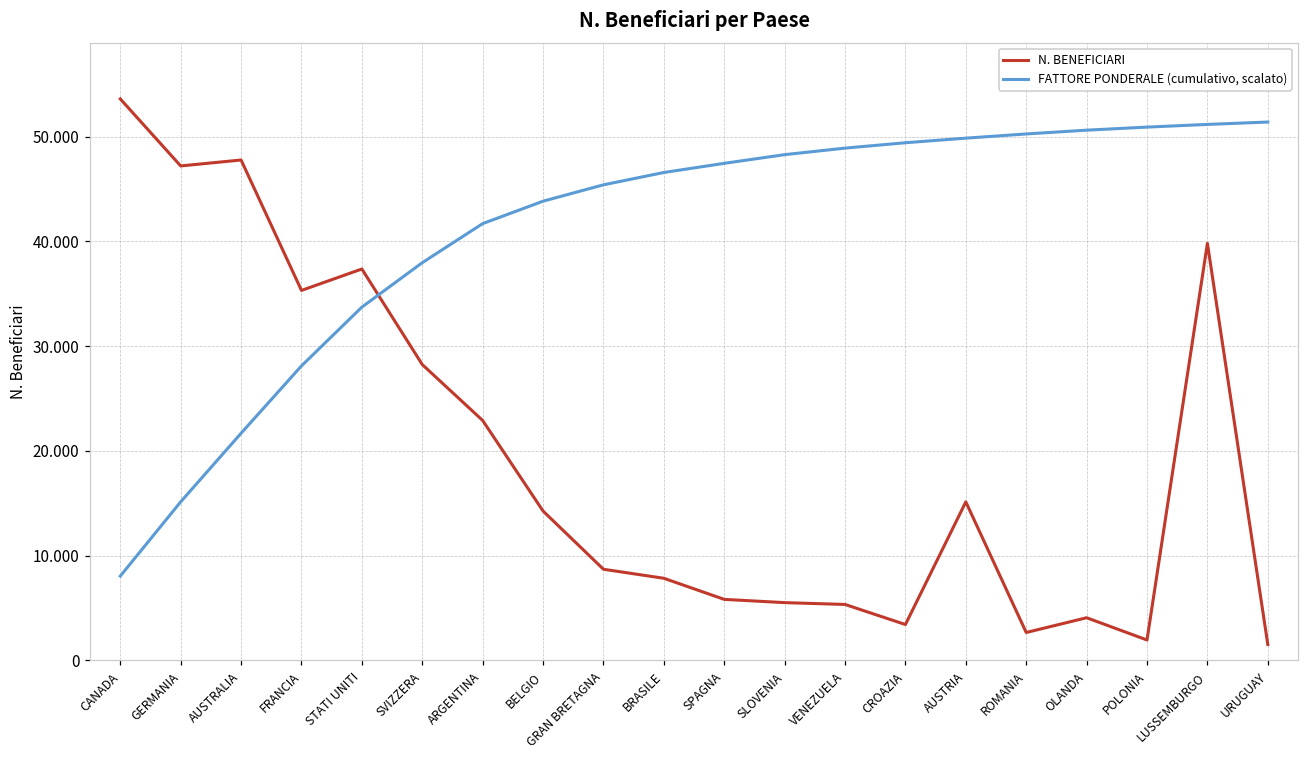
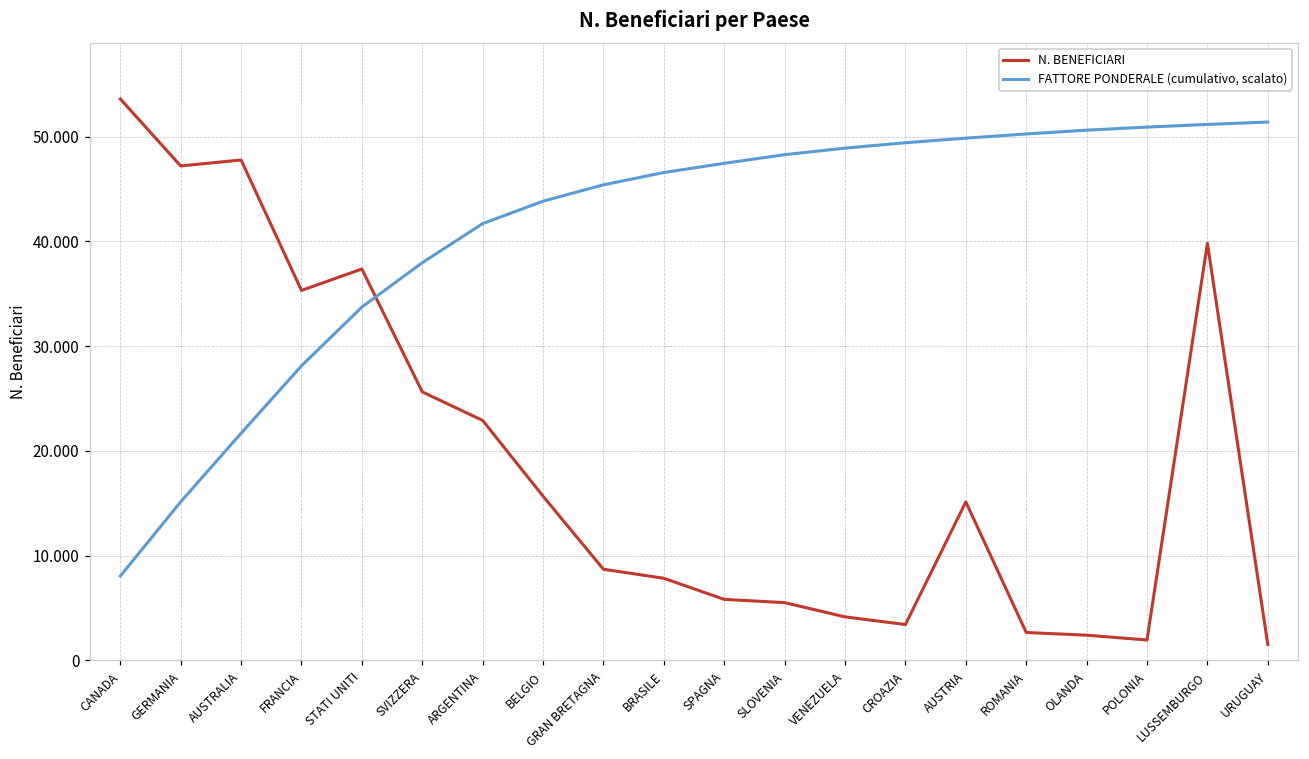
N. BENEFICIARI, SVIZZERA: 28 -> 26
N. BENEFICIARI, BELGIO: 14 -> 16
N. BENEFICIARI, VENEZUELA: 5 -> 4
N. BENEFICIARI, OLANDA: 4 -> 2
